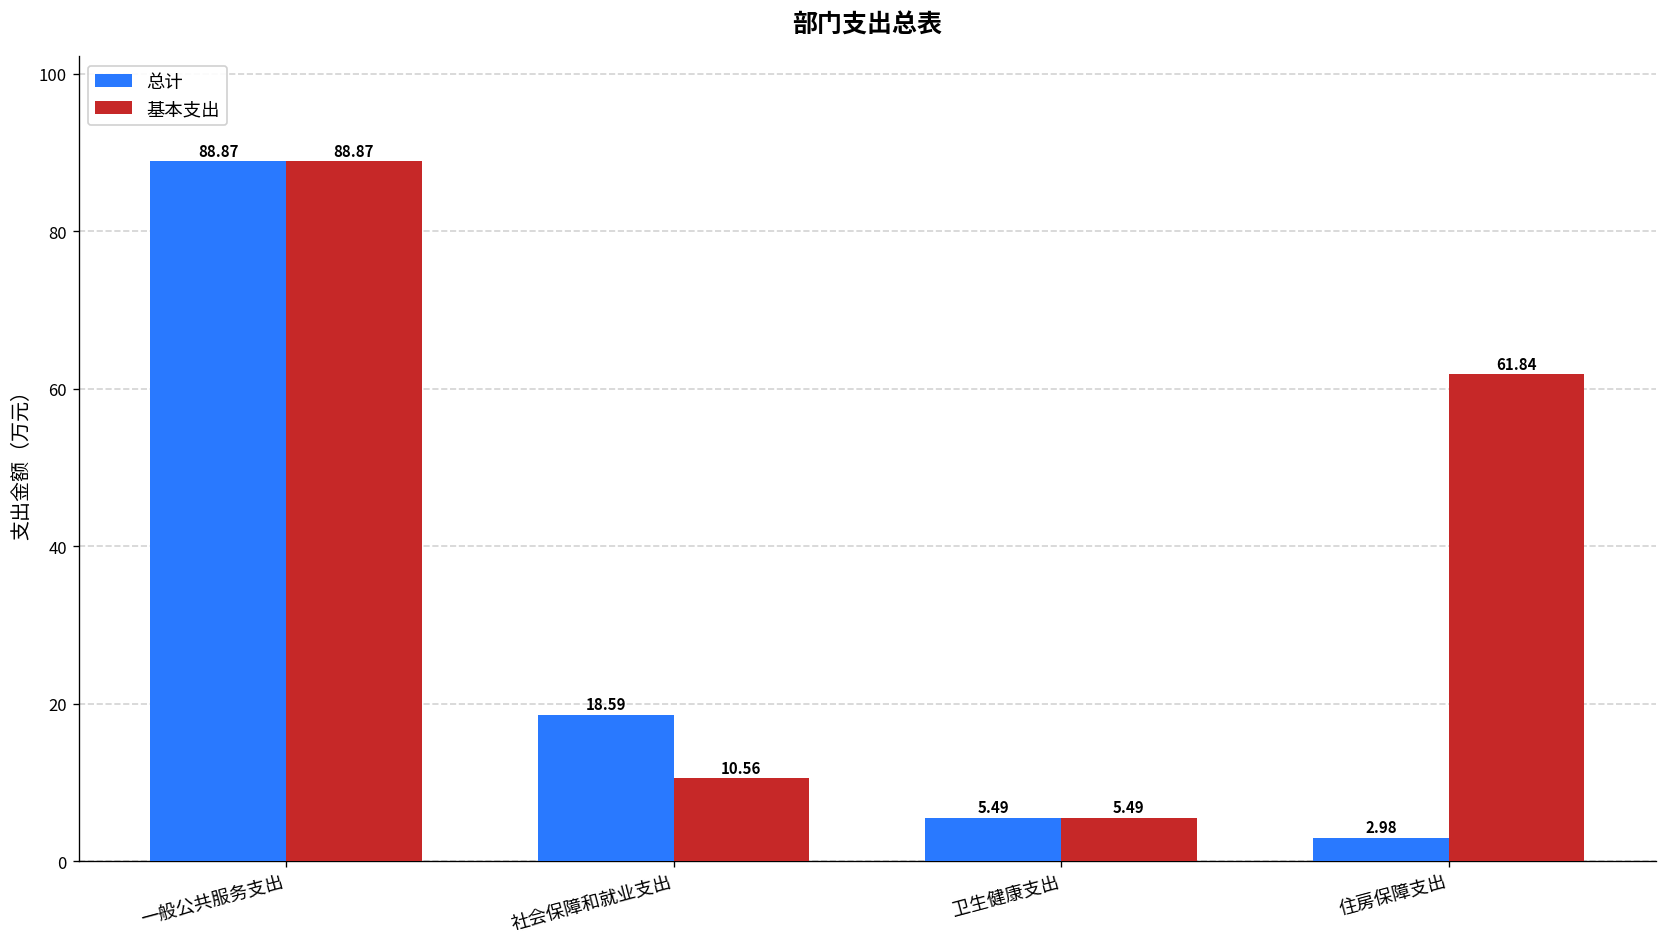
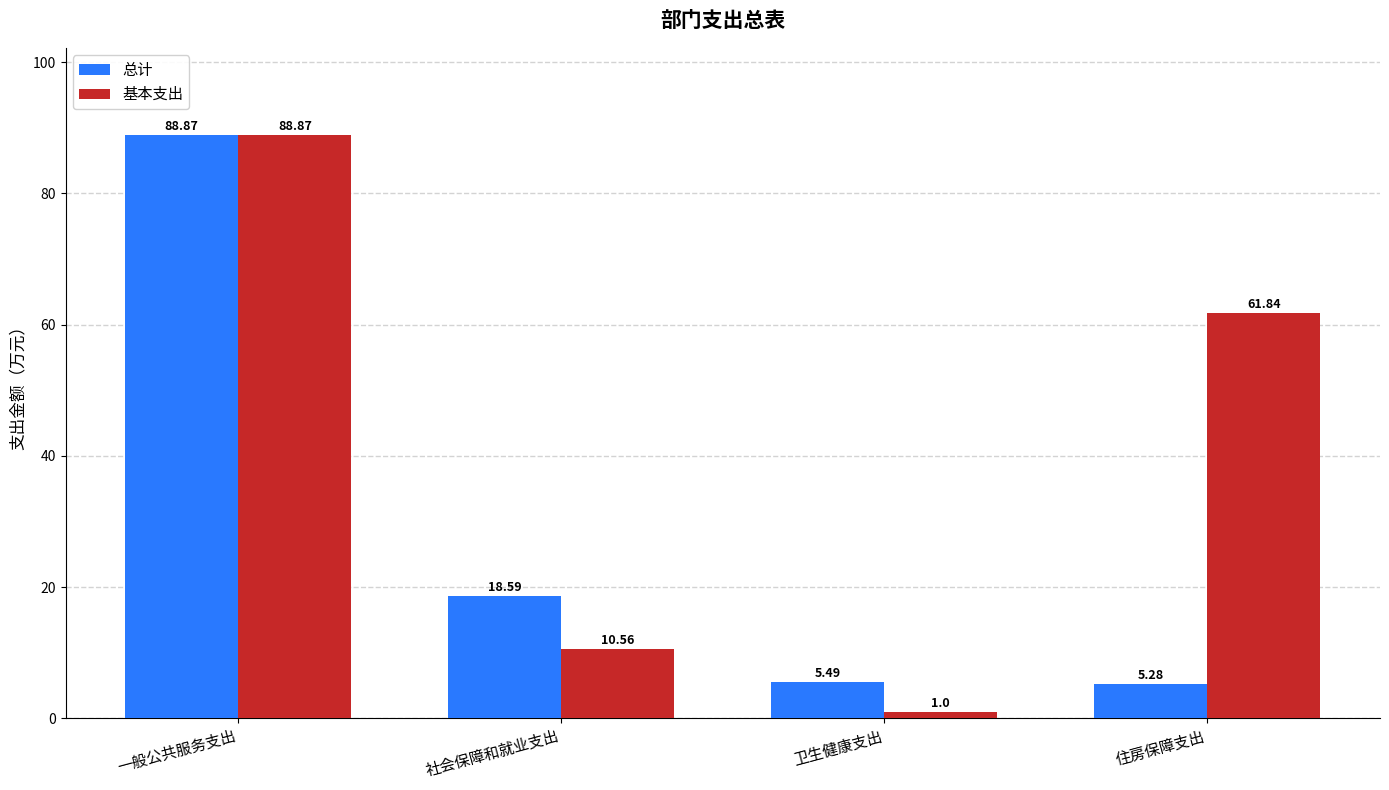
基本支出, 卫生健康支出: 5.49 -> 1.0
总计, 住房保障支出: 2.98 -> 5.28
